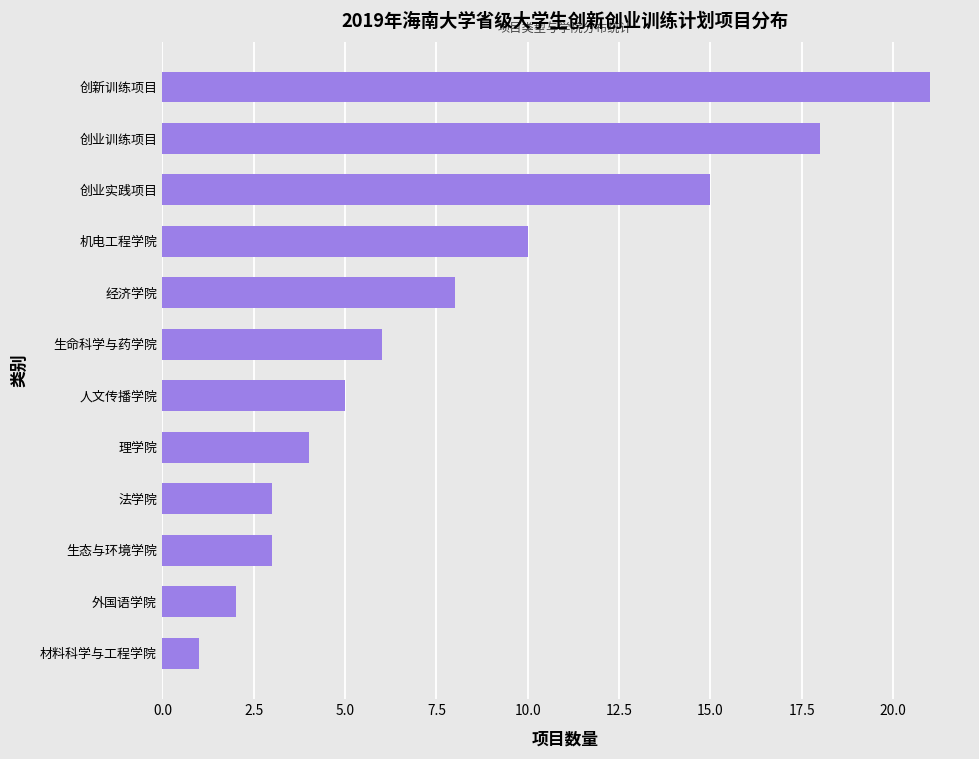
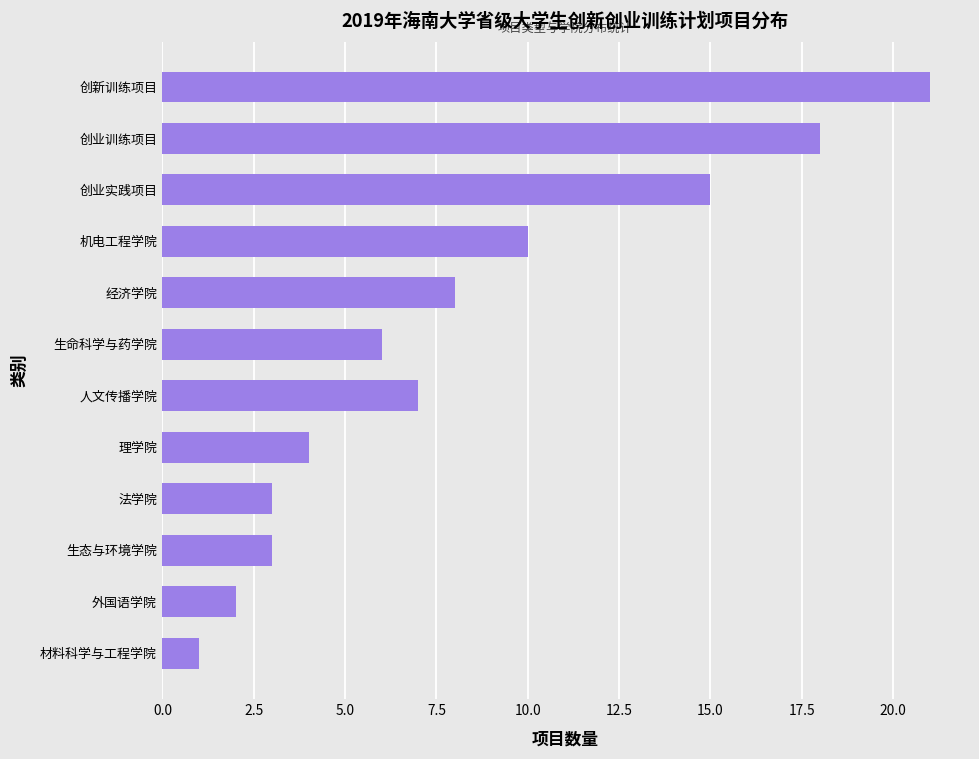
人文传播学院: 5 -> 7
